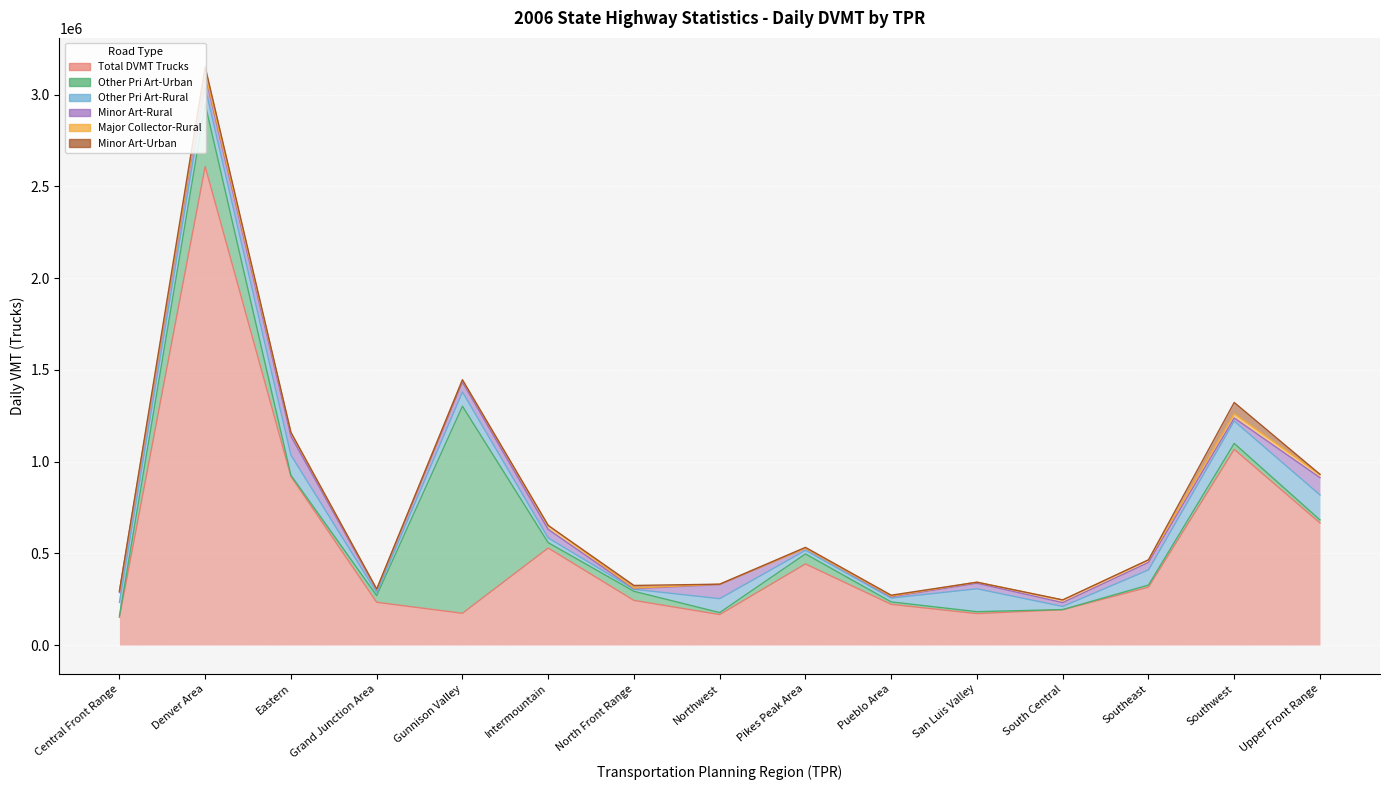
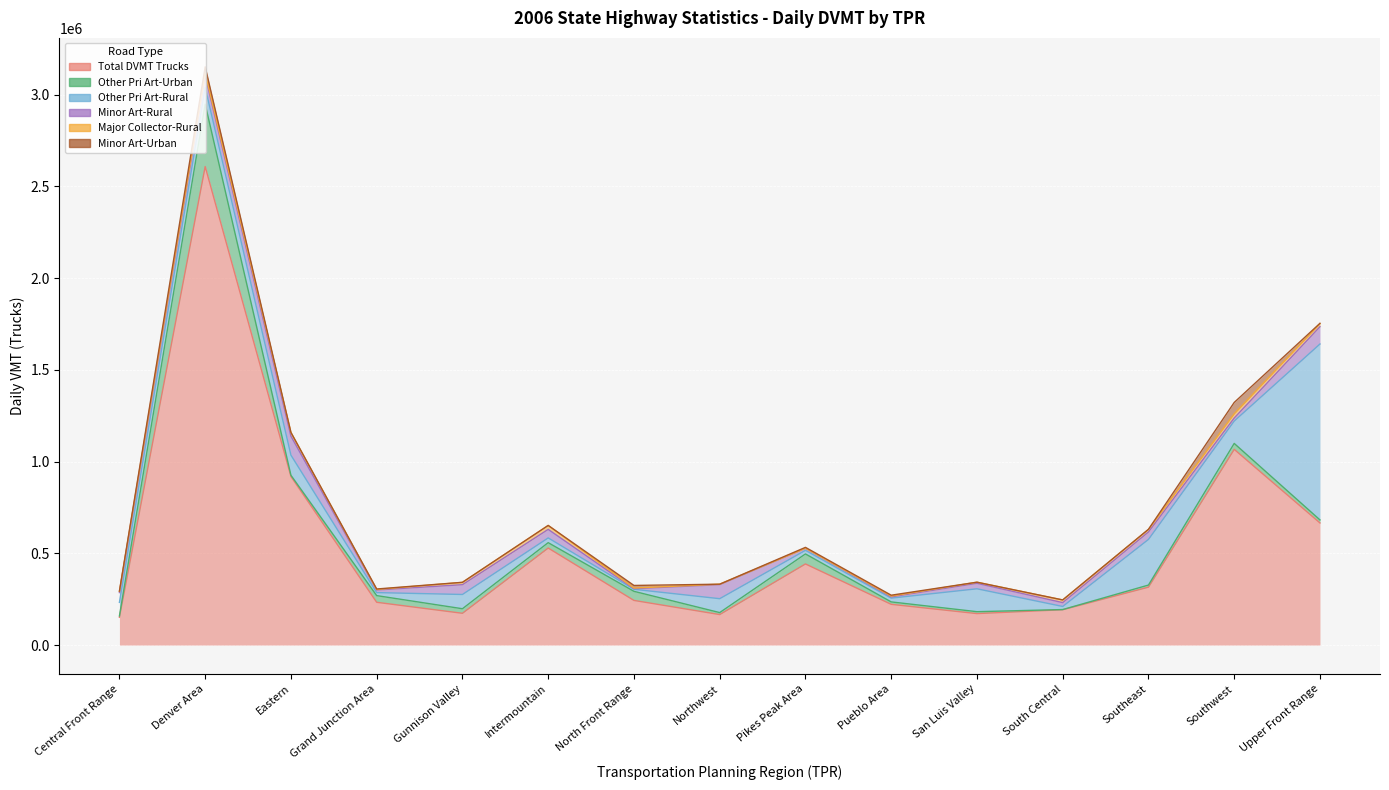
Other Pri Art-Urban, Gunnison Valley: 1130000 -> 20000
Other Pri Art-Rural, Southeast: 80000 -> 250000
Other Pri Art-Rural, Upper Front Range: 140000 -> 960000
